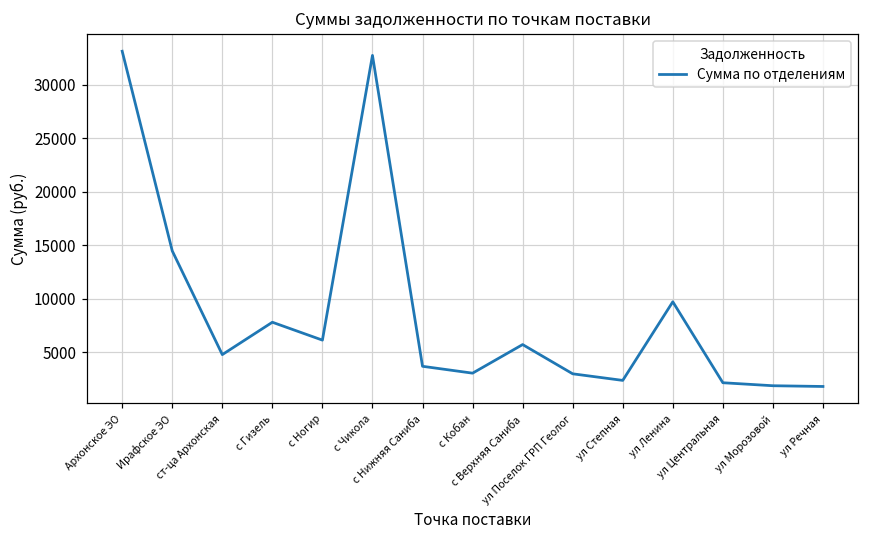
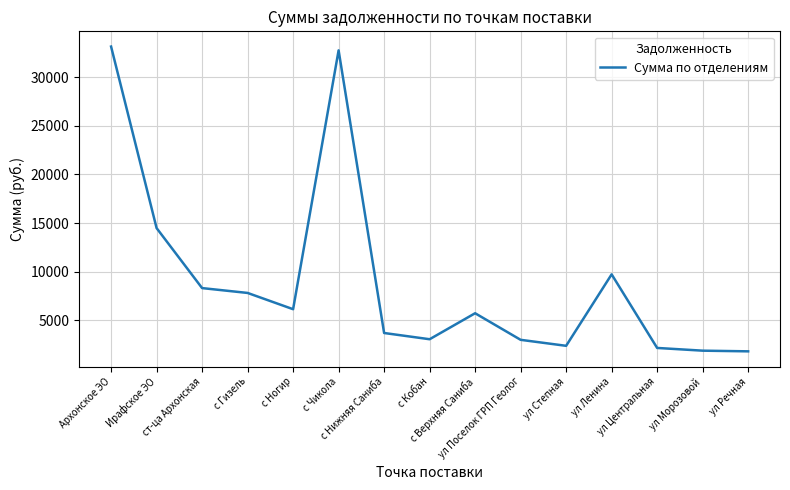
ст-ца Архонская: 5000 -> 8000
